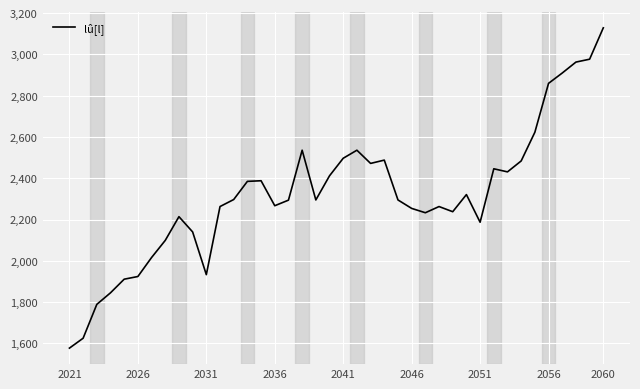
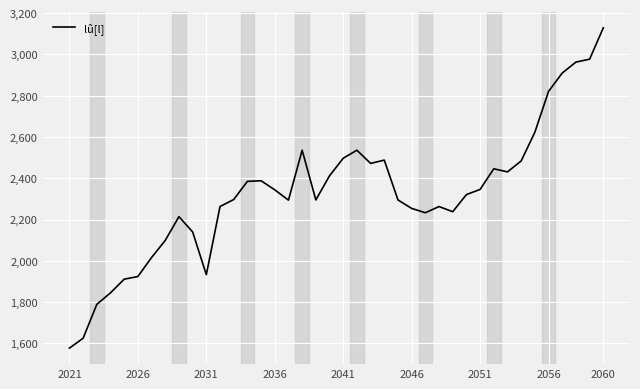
2036: 2,270 -> 2,340
2051: 2,190 -> 2,350
2056: 2,860 -> 2,820
